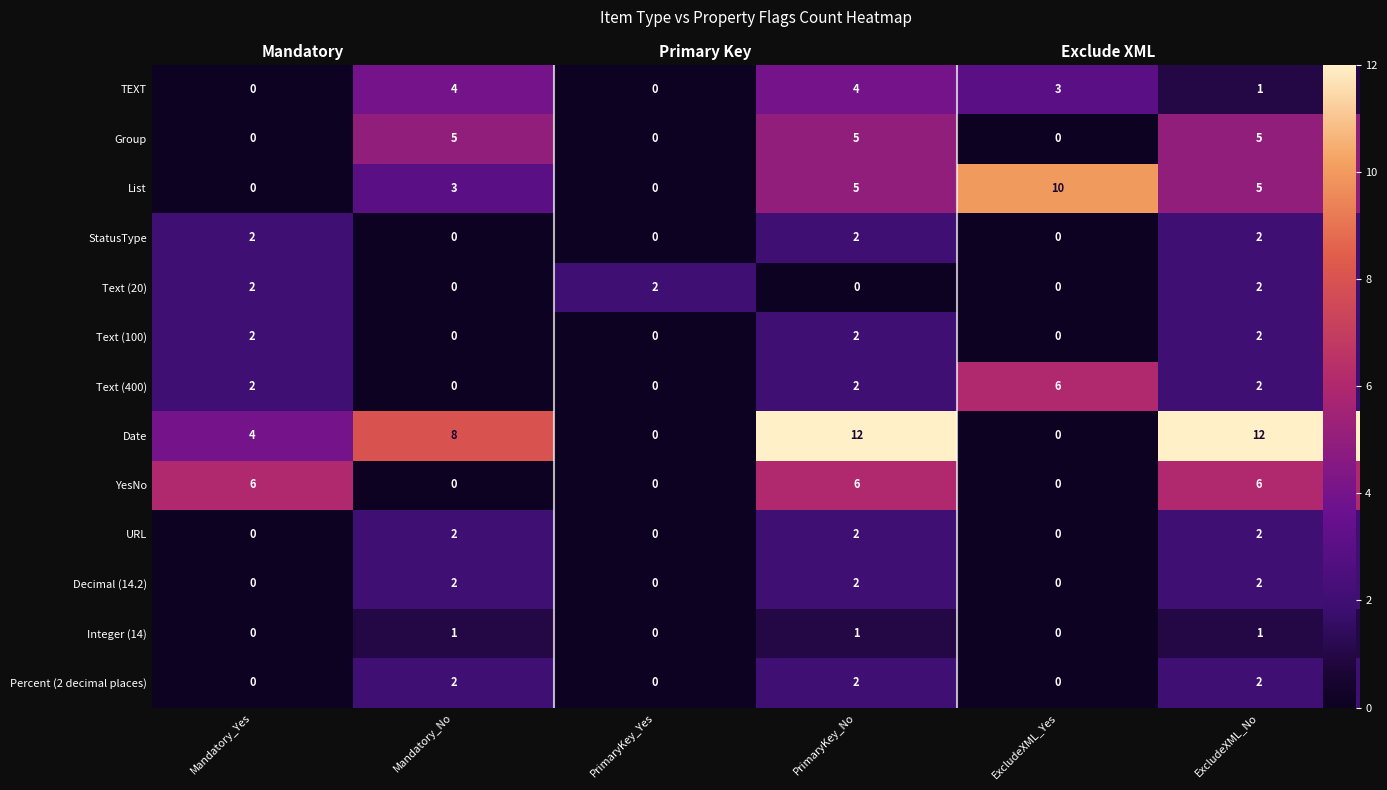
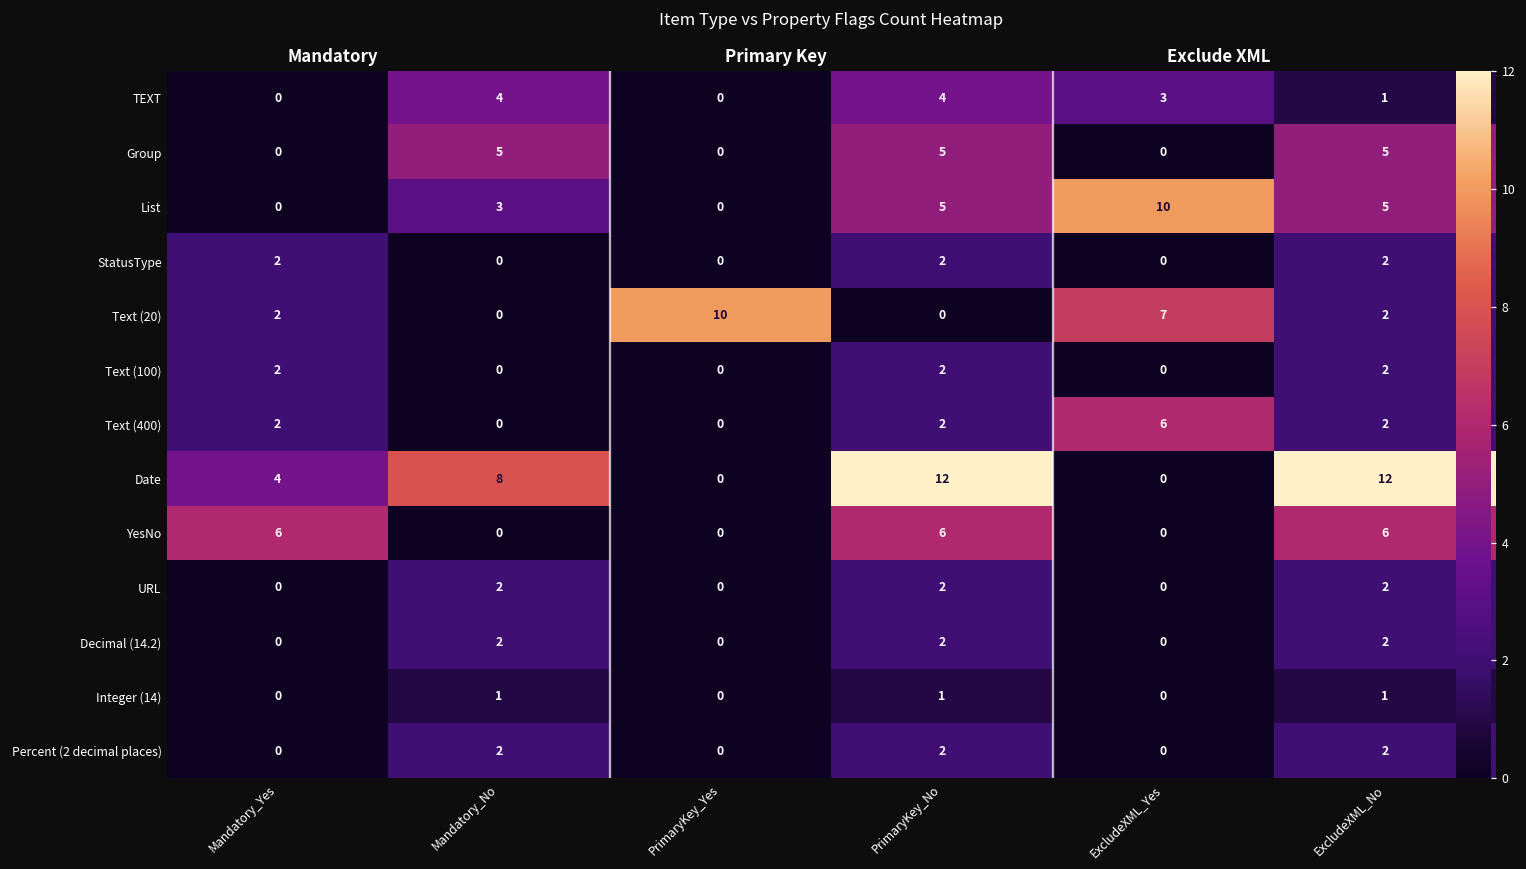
Text (20), PrimaryKey_Yes: 2 -> 10
Text (20), ExcludeXML_Yes: 0 -> 7
